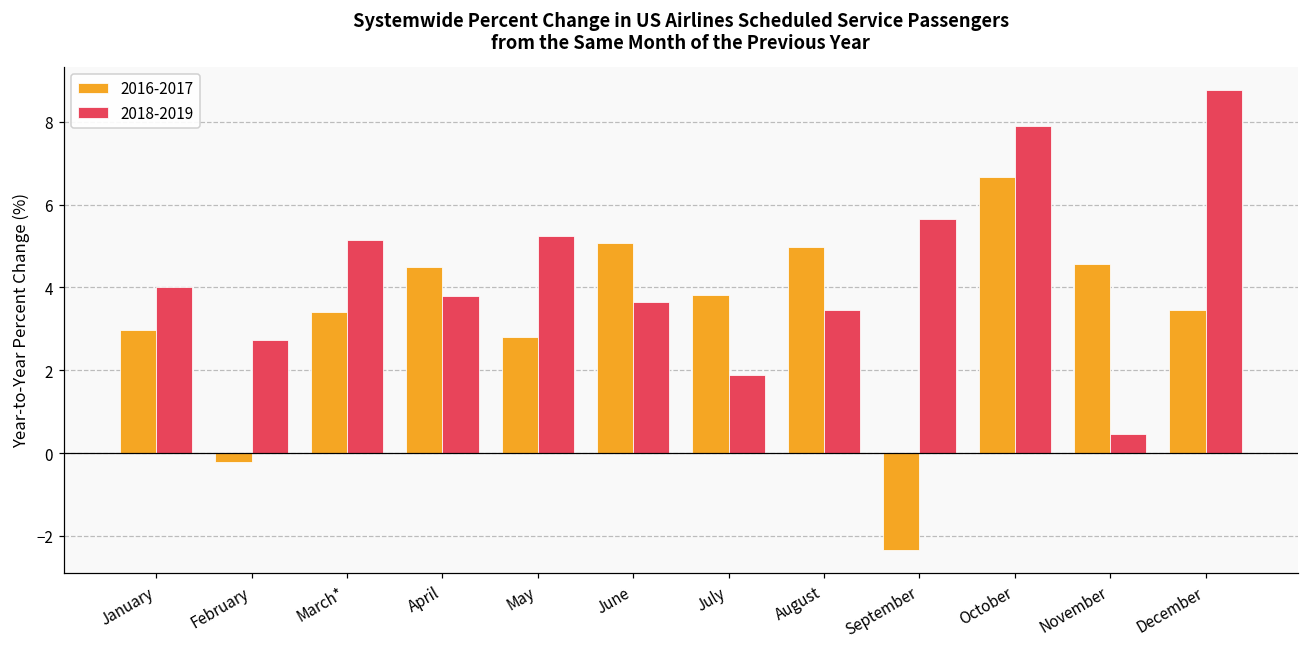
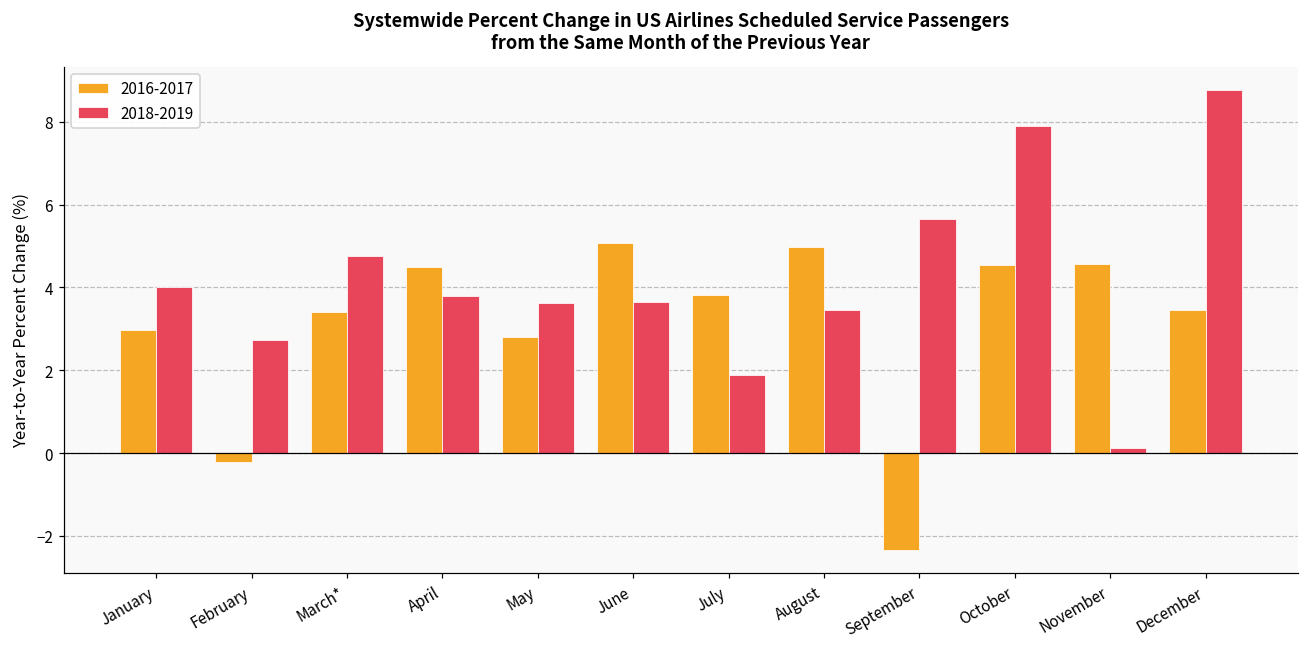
2018-2019, March*: 5.1 -> 4.8
2018-2019, May: 5.2 -> 3.6
2016-2017, October: 6.7 -> 4.6
2018-2019, November: 0.5 -> 0.1
